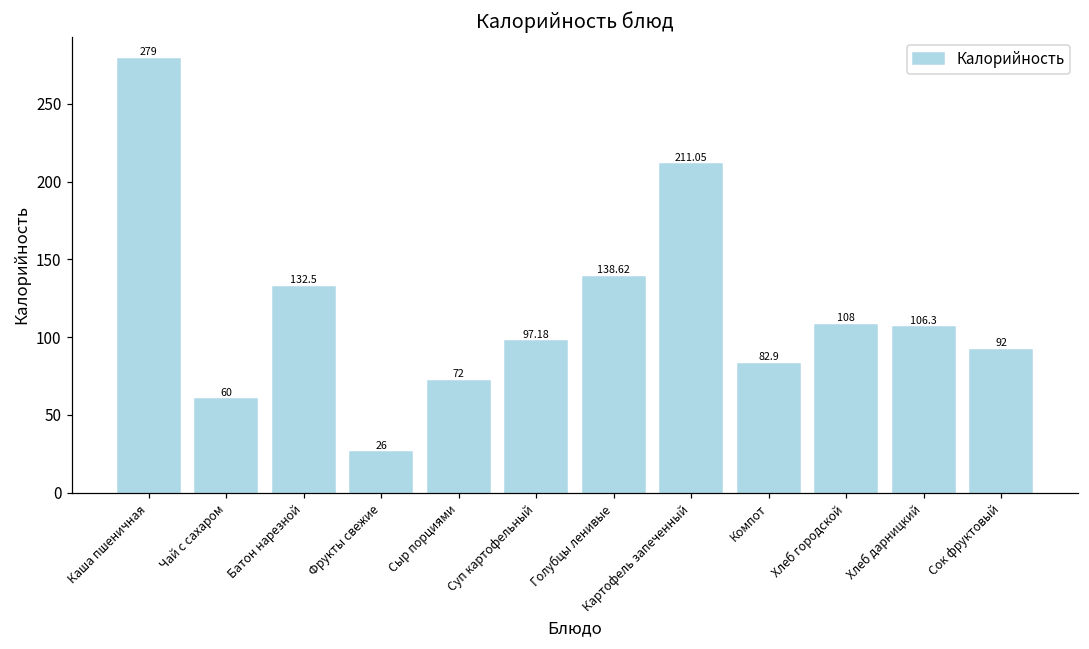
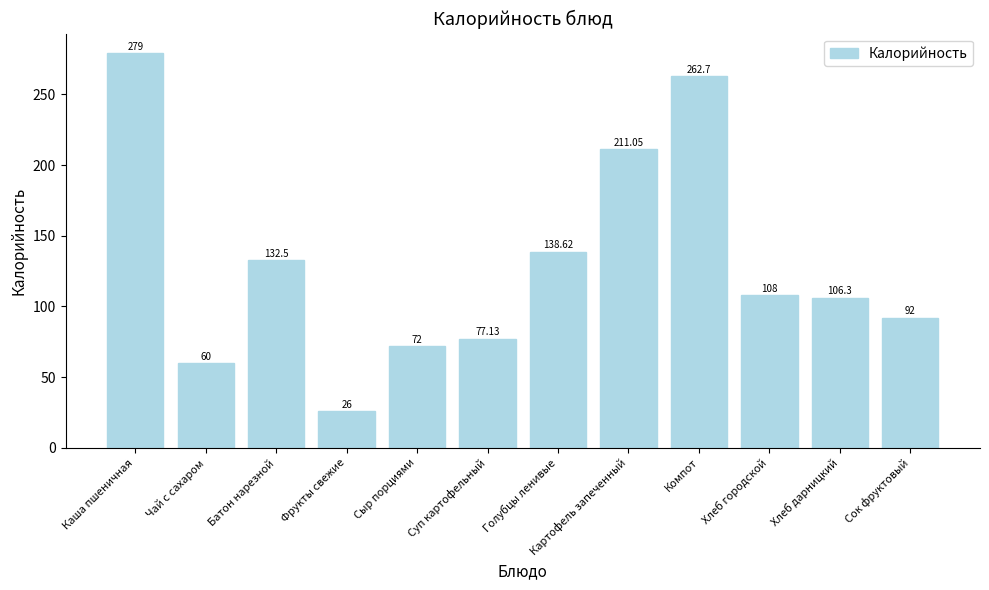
Суп картофельный: 97.18 -> 77.13
Компот: 82.9 -> 262.7
